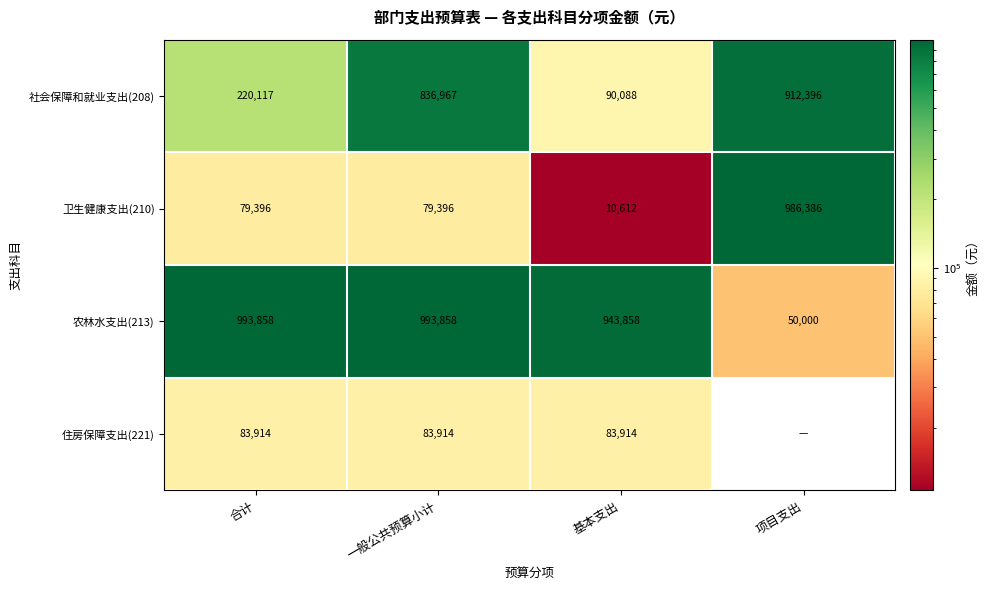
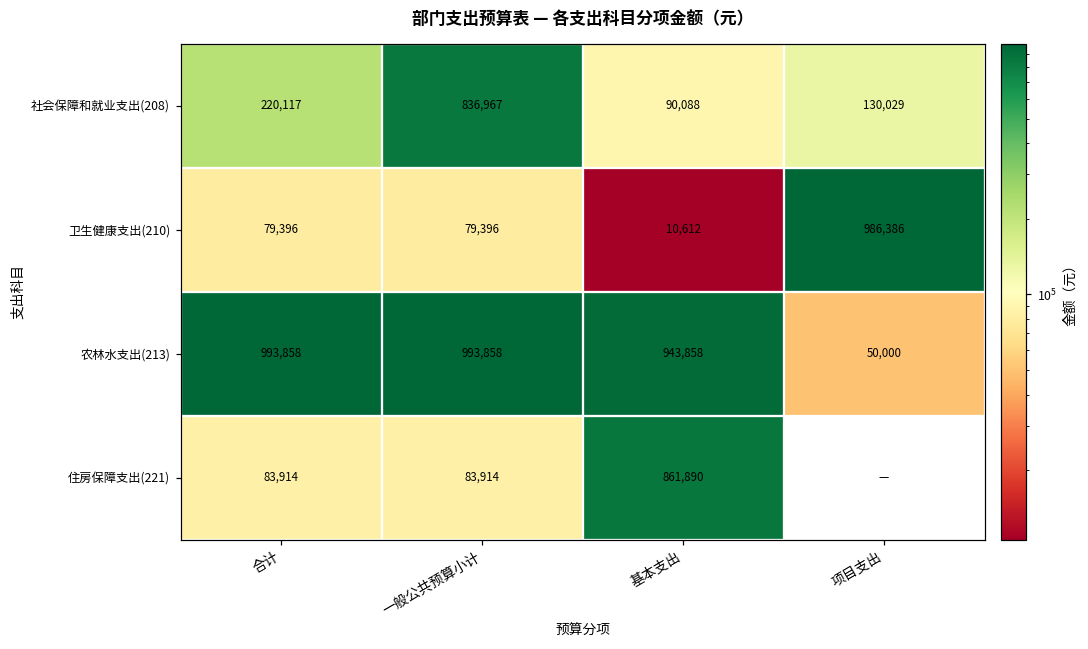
社会保障和就业支出(208), 项目支出: 912,396 -> 130,029
住房保障支出(221), 基本支出: 83,914 -> 861,890
